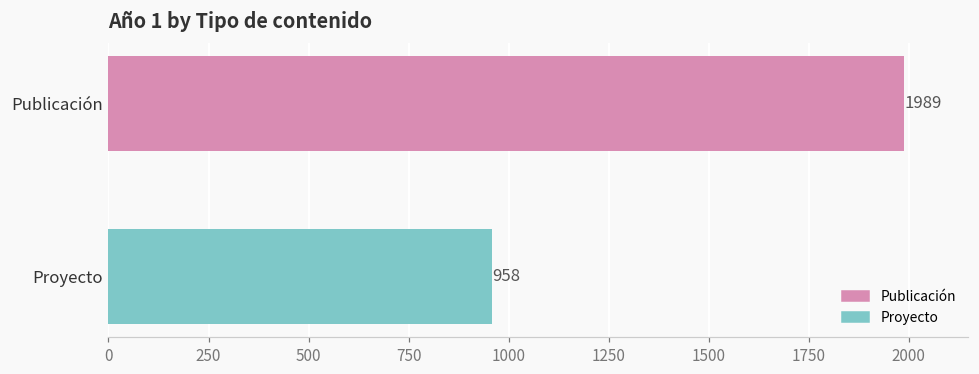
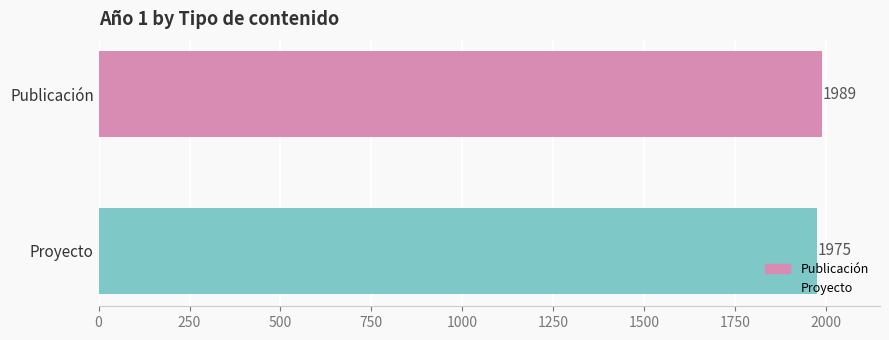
Proyecto: 958 -> 1975
